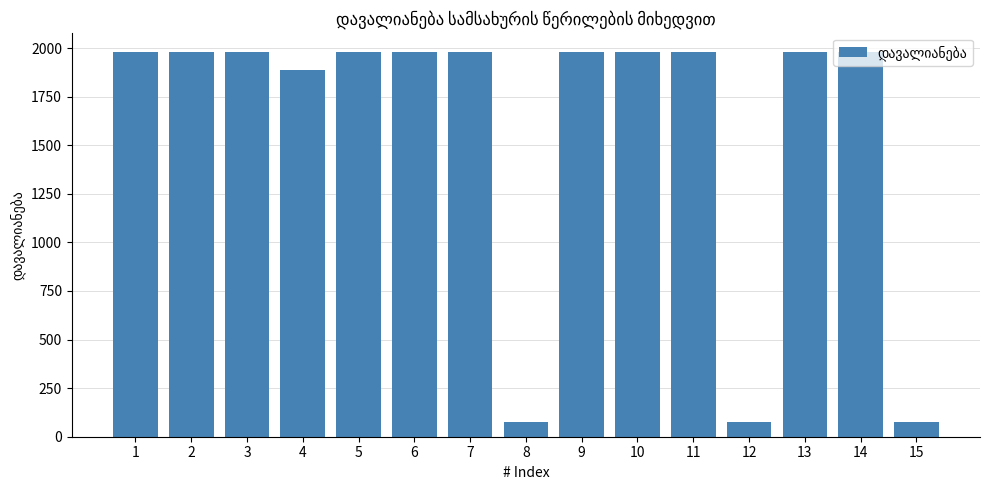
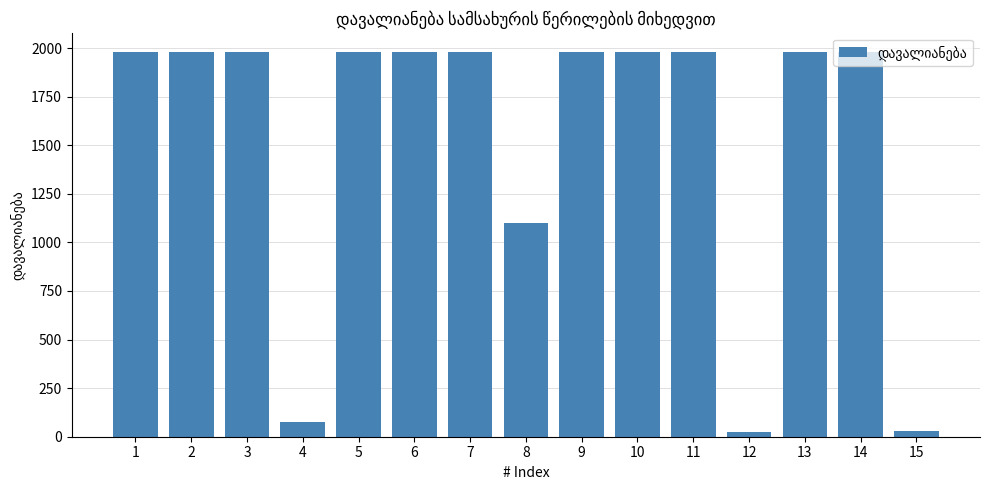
4: 1890 -> 70
8: 70 -> 1100
12: 70 -> 20
15: 70 -> 30
